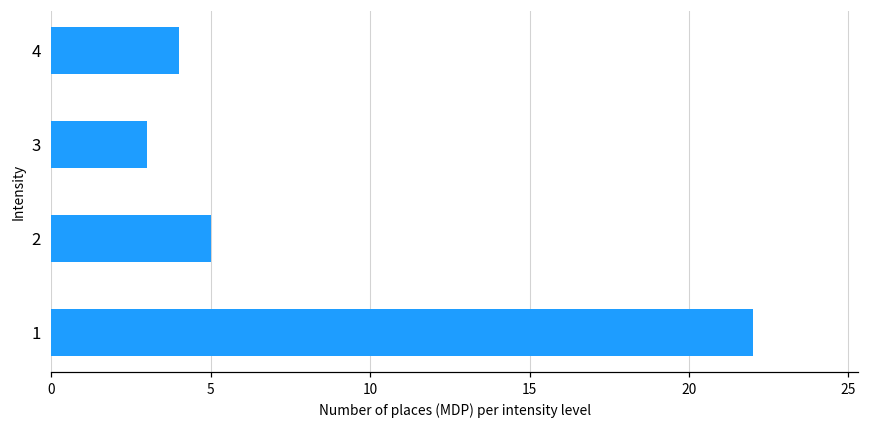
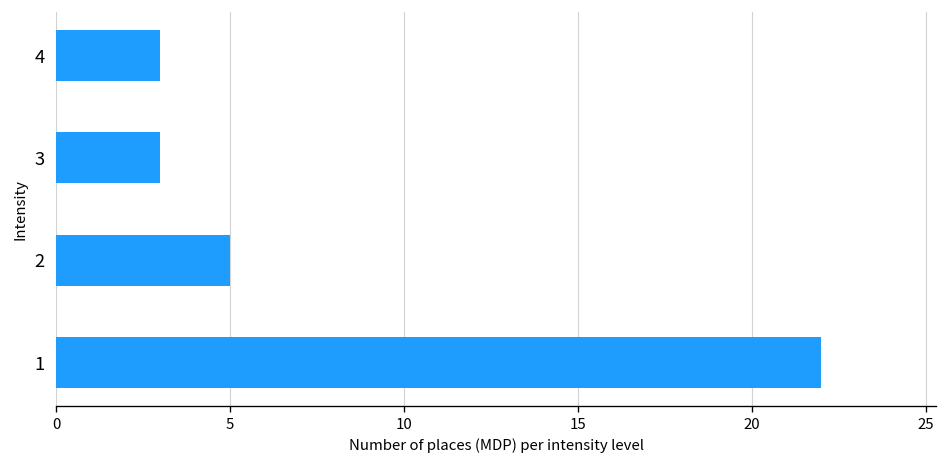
4: 4 -> 3
